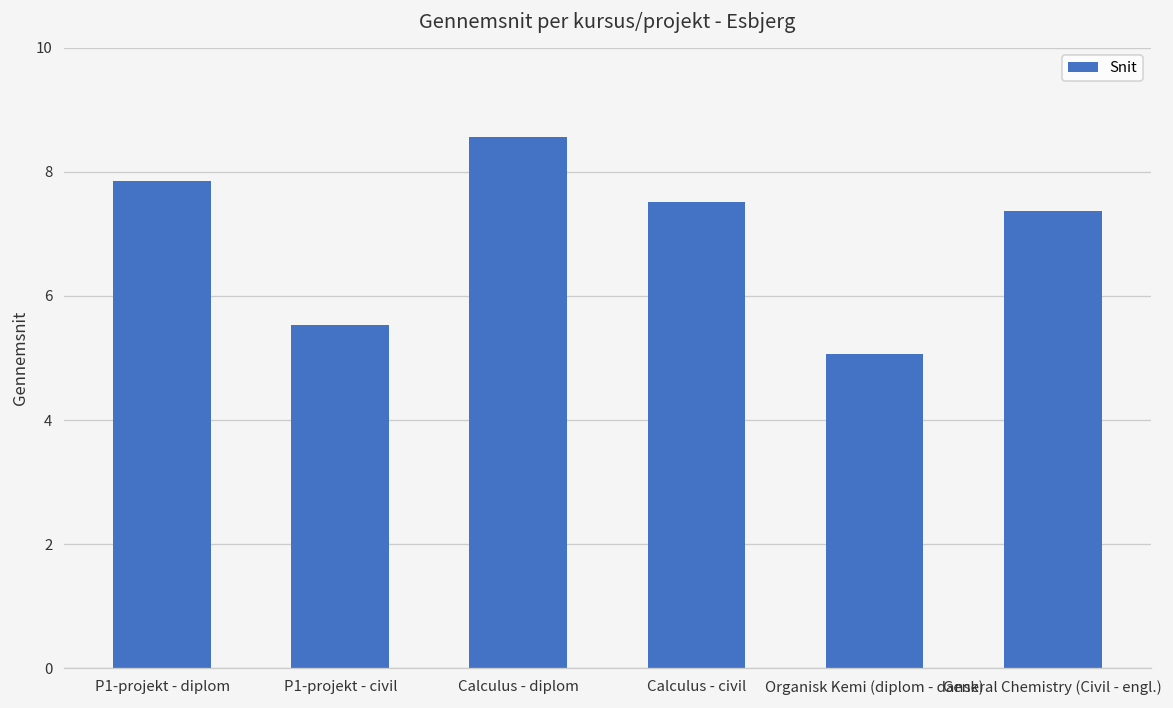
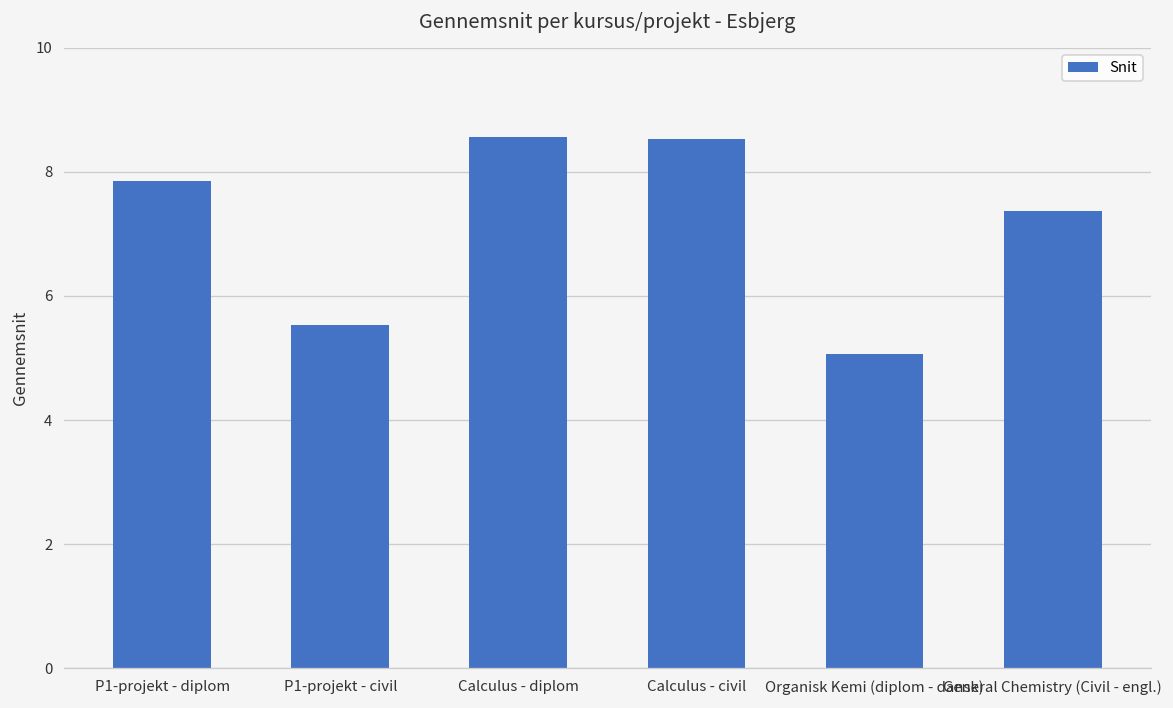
Calculus - civil: 7.5 -> 8.5
